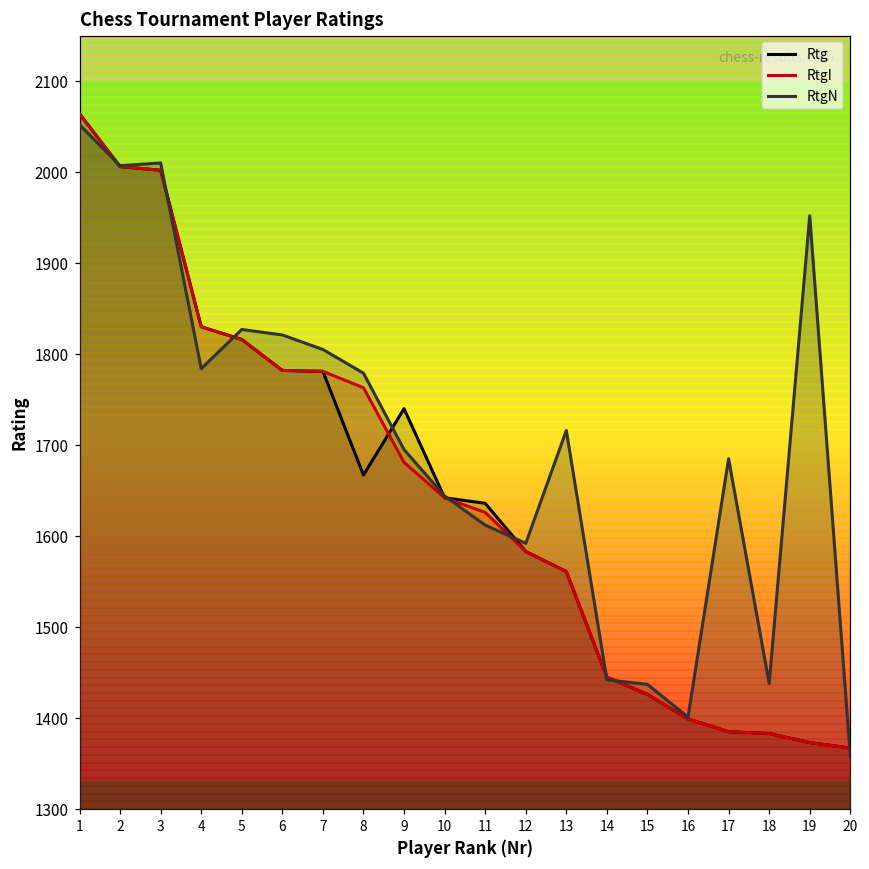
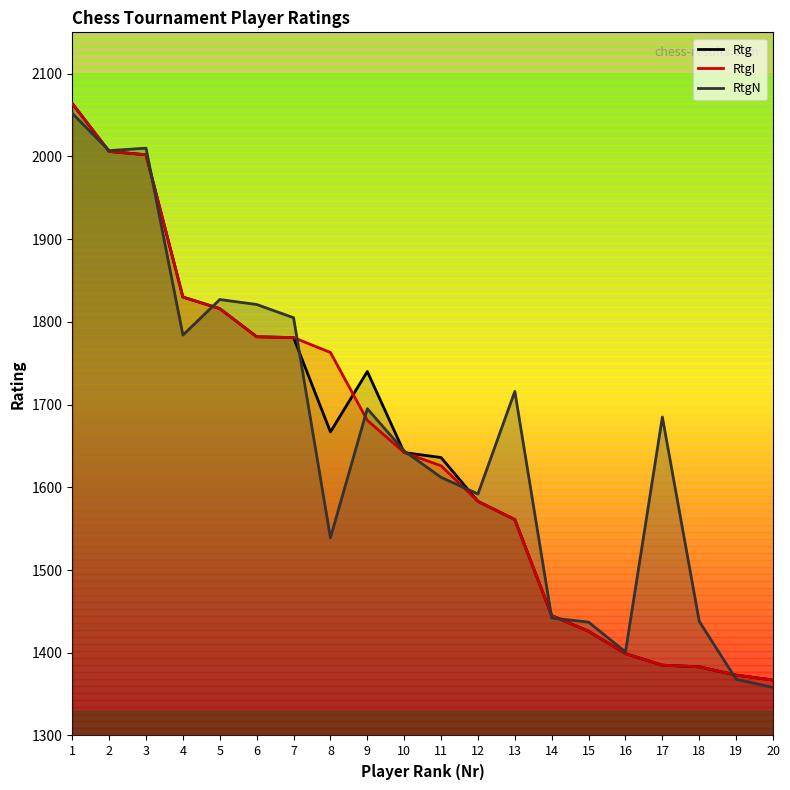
RtgN, 8: 1780 -> 1540
RtgN, 19: 1950 -> 1370
